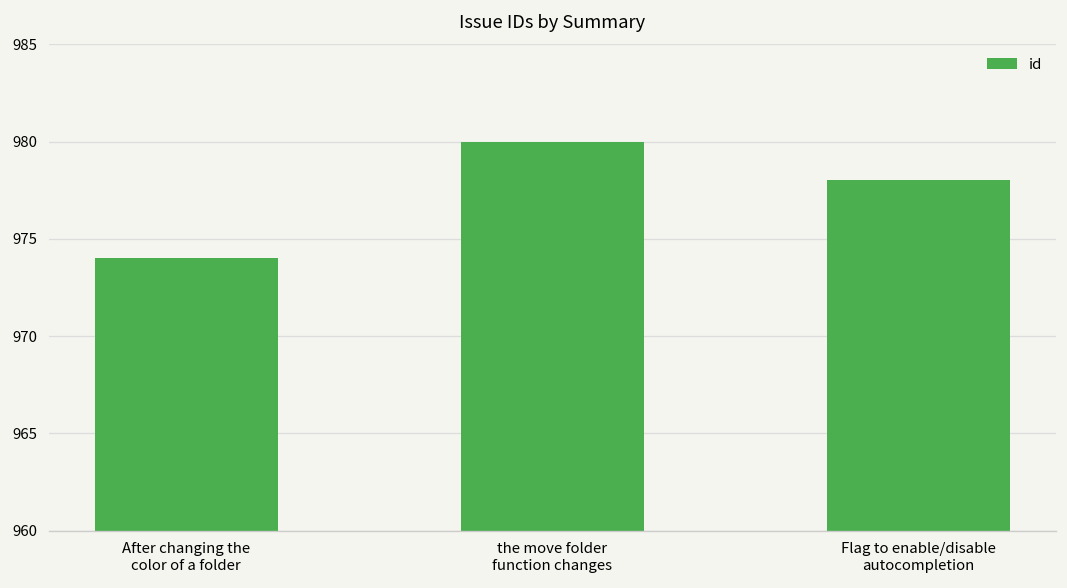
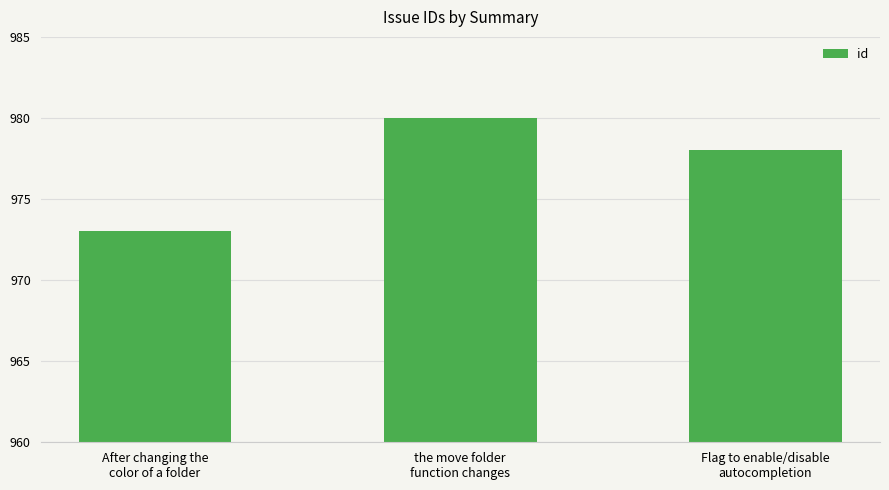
After changing the color of a folder: 974 -> 973
